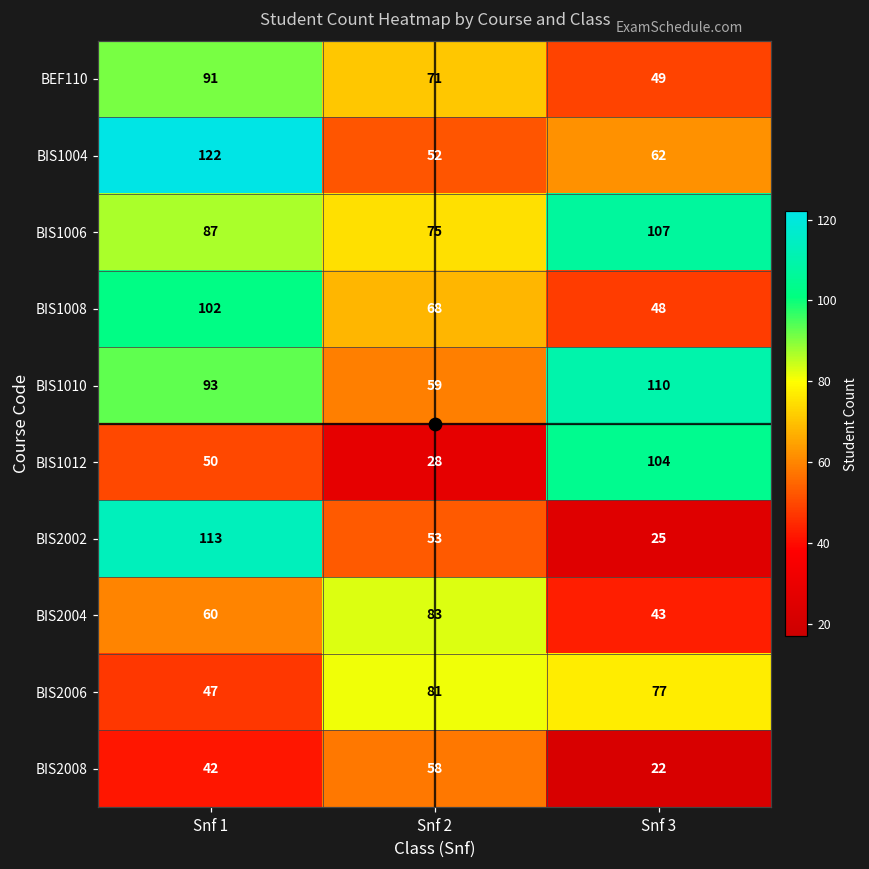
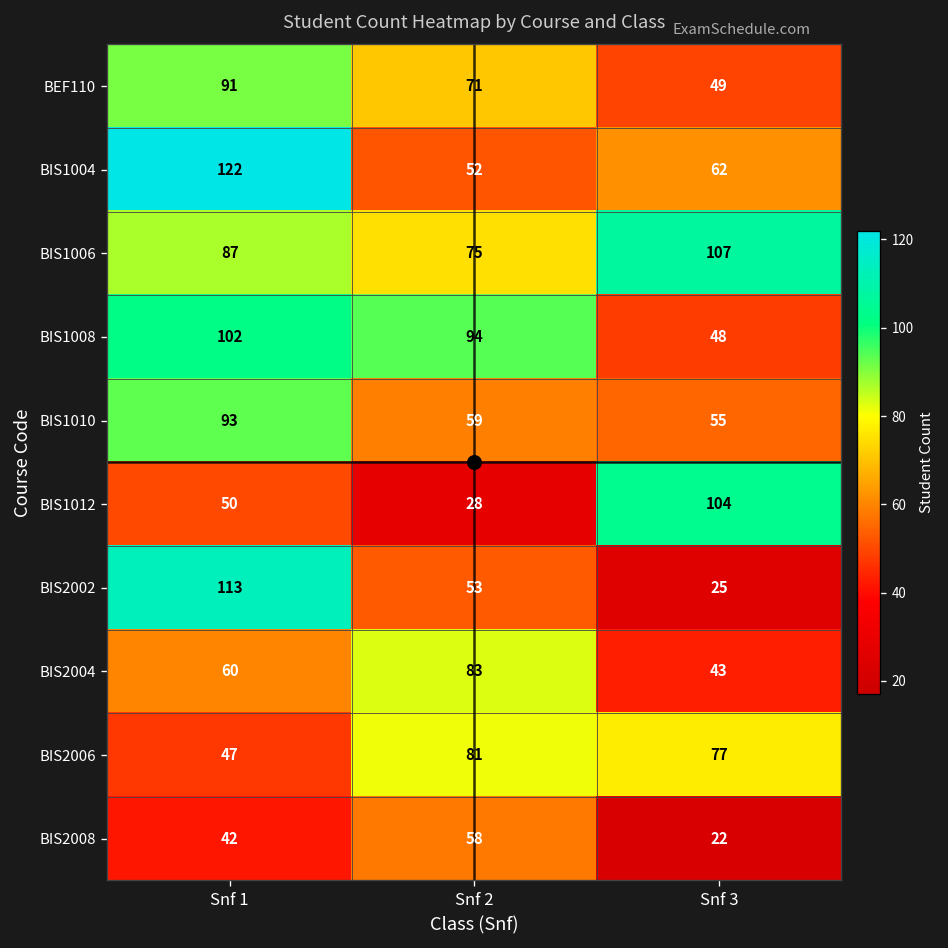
BIS1008, Snf 2: 68 -> 94
BIS1010, Snf 3: 110 -> 55
